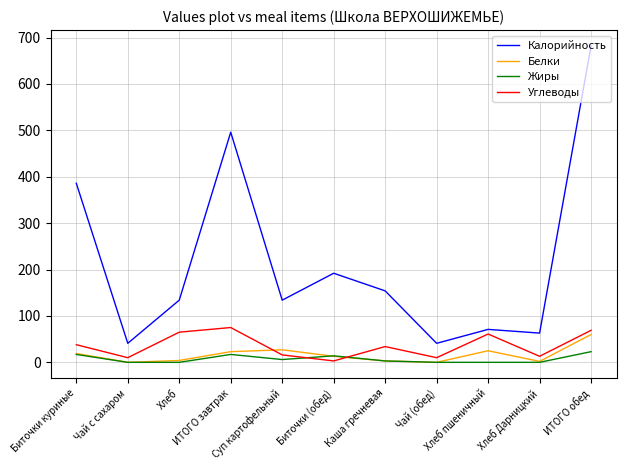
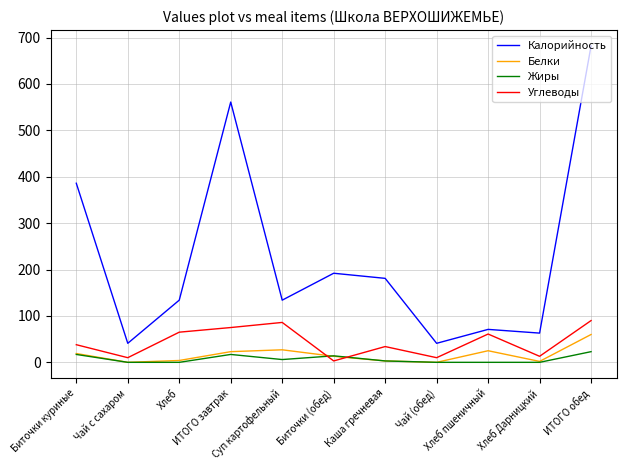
Калорийность, ИТОГО завтрак: 500 -> 560
Углеводы, Суп картофельный: 20 -> 90
Калорийность, Каша гречневая: 150 -> 180
Углеводы, ИТОГО обед: 70 -> 90
